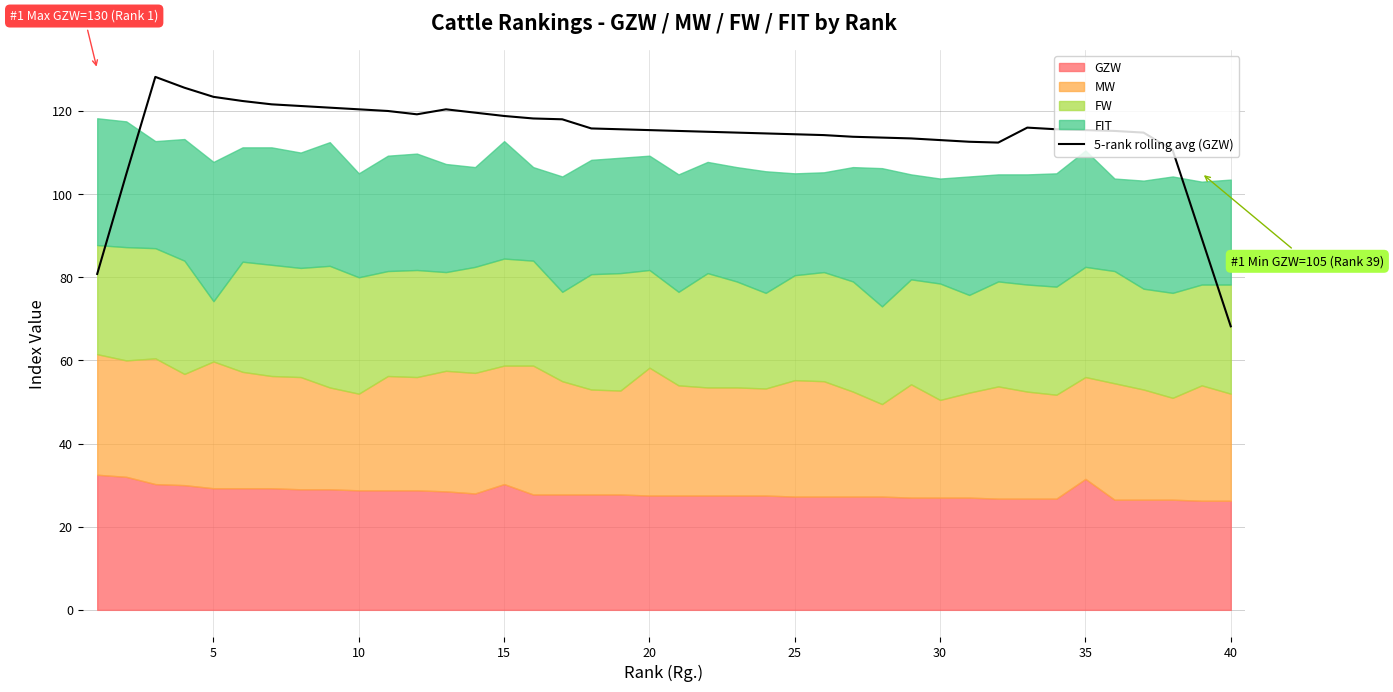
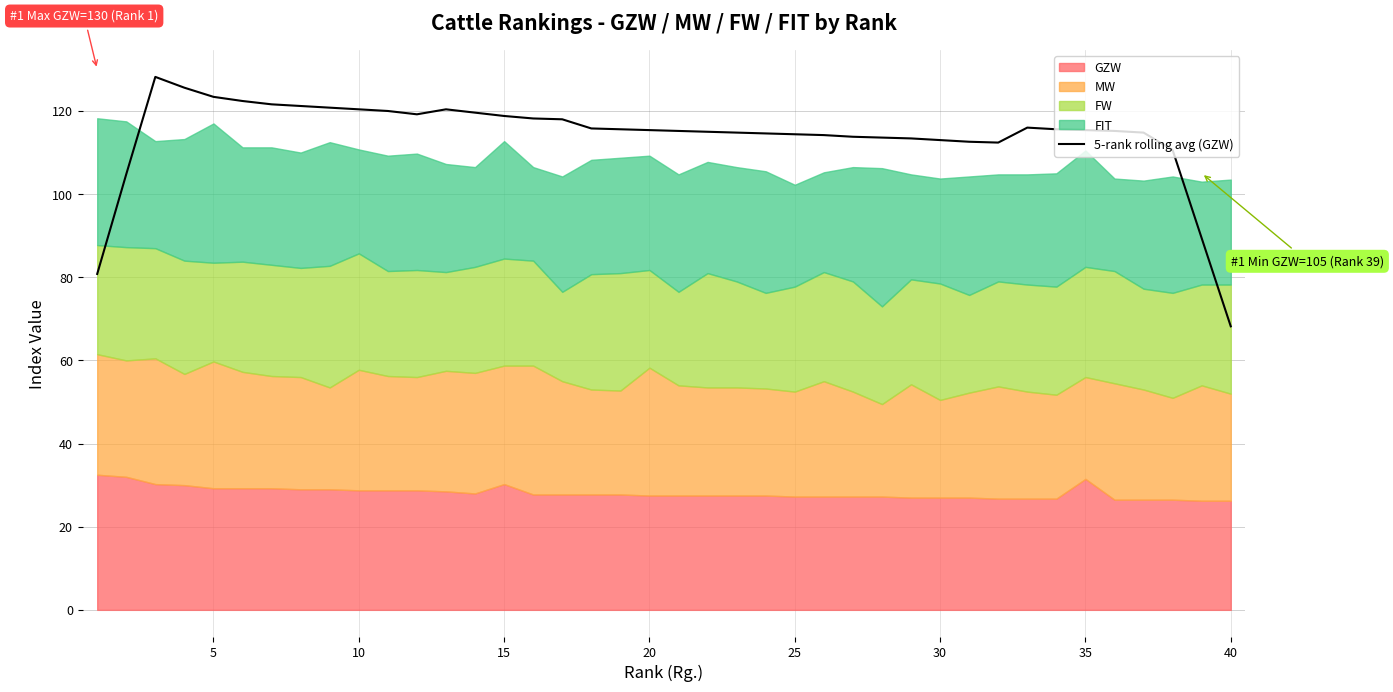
FW, 5: 15 -> 24
MW, 10: 23 -> 29
MW, 25: 28 -> 25
